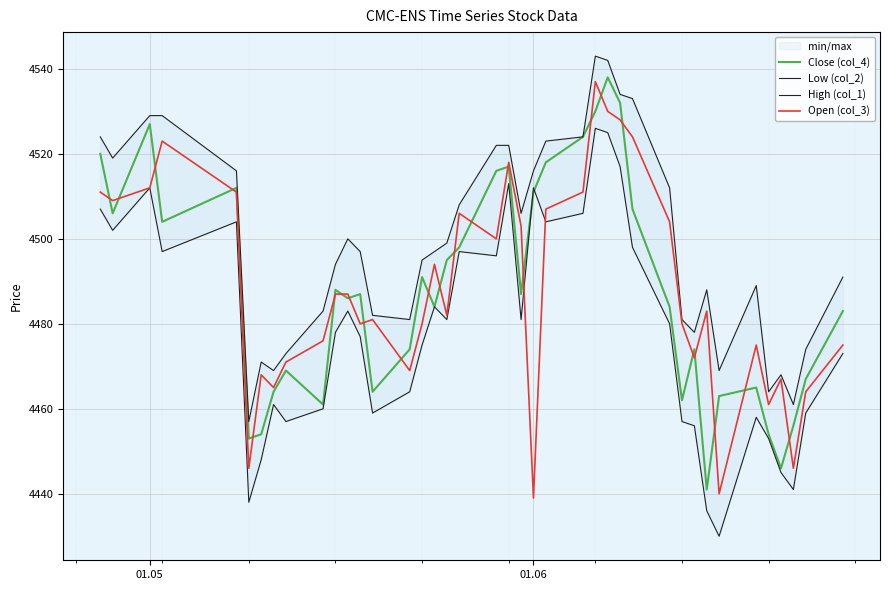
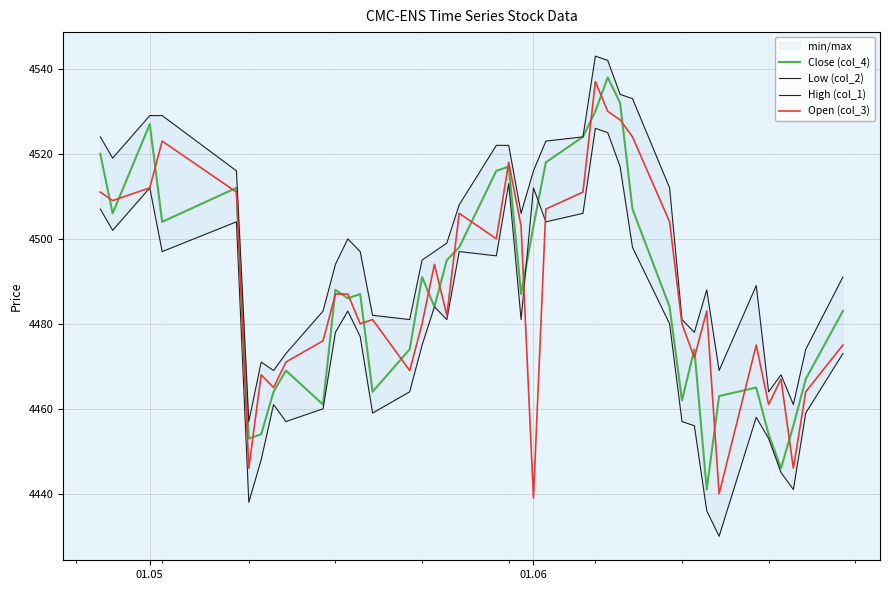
Close (col_4), 01.06: 4511 -> 4503
